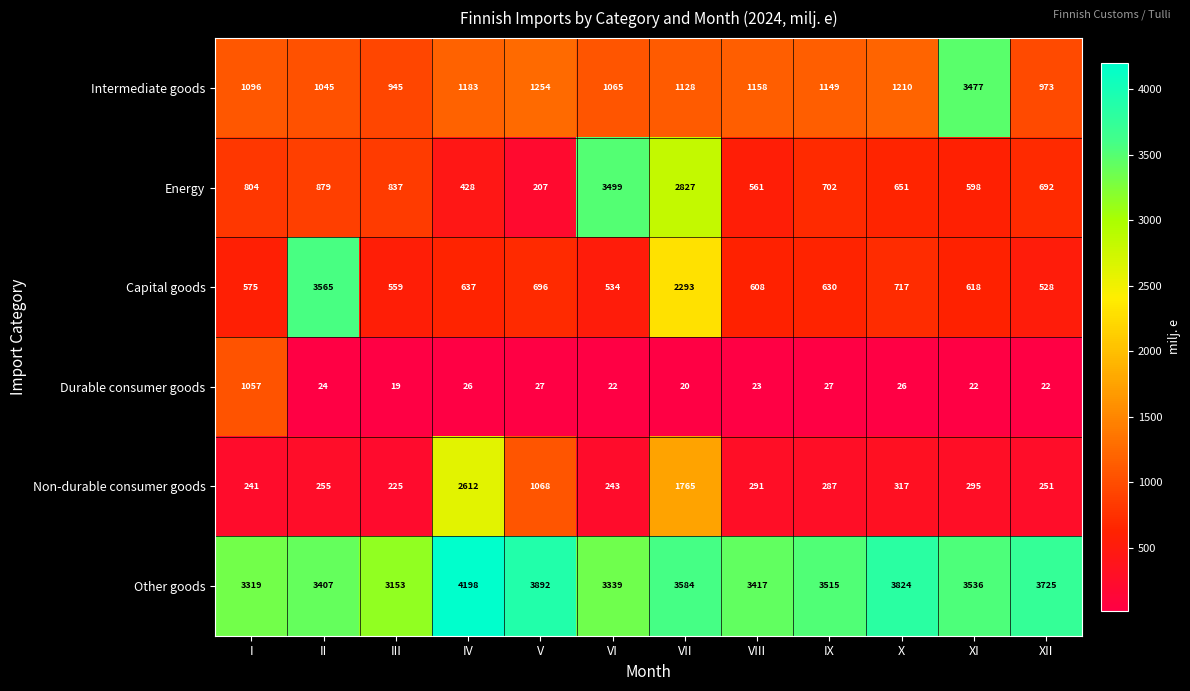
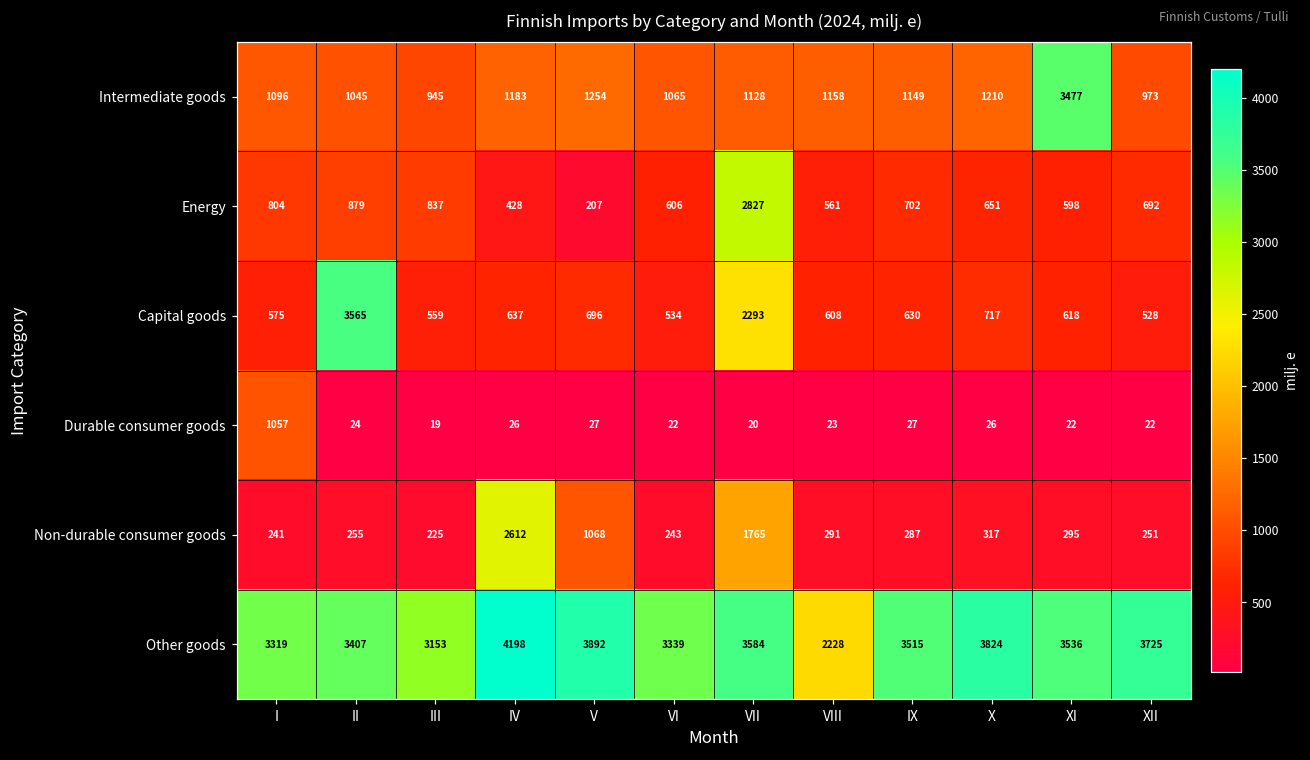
Energy, VI: 3499 -> 606
Other goods, VIII: 3417 -> 2228
